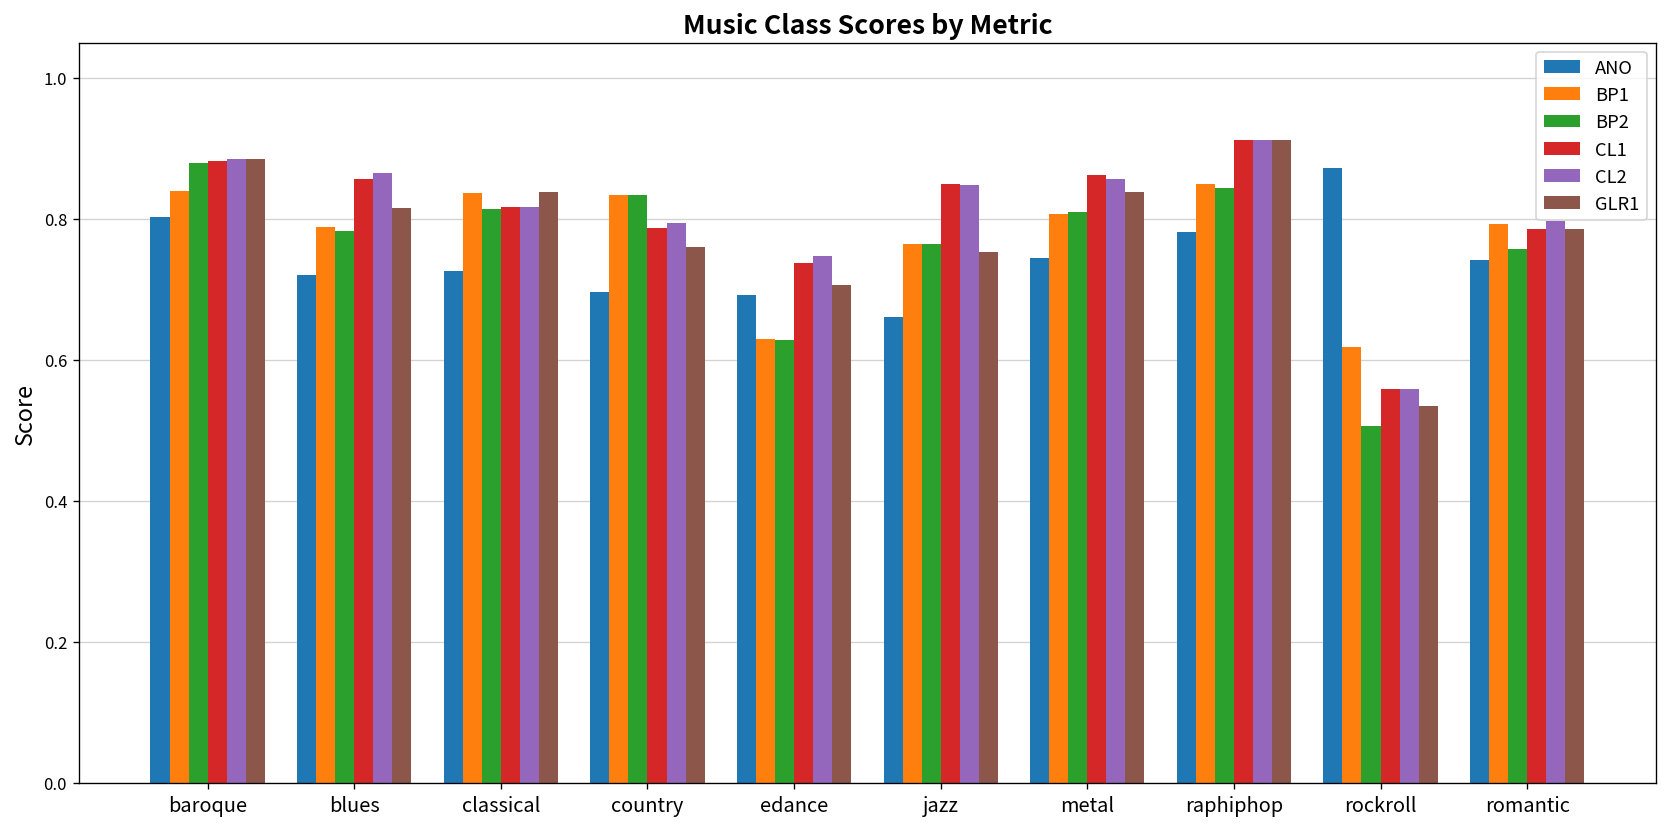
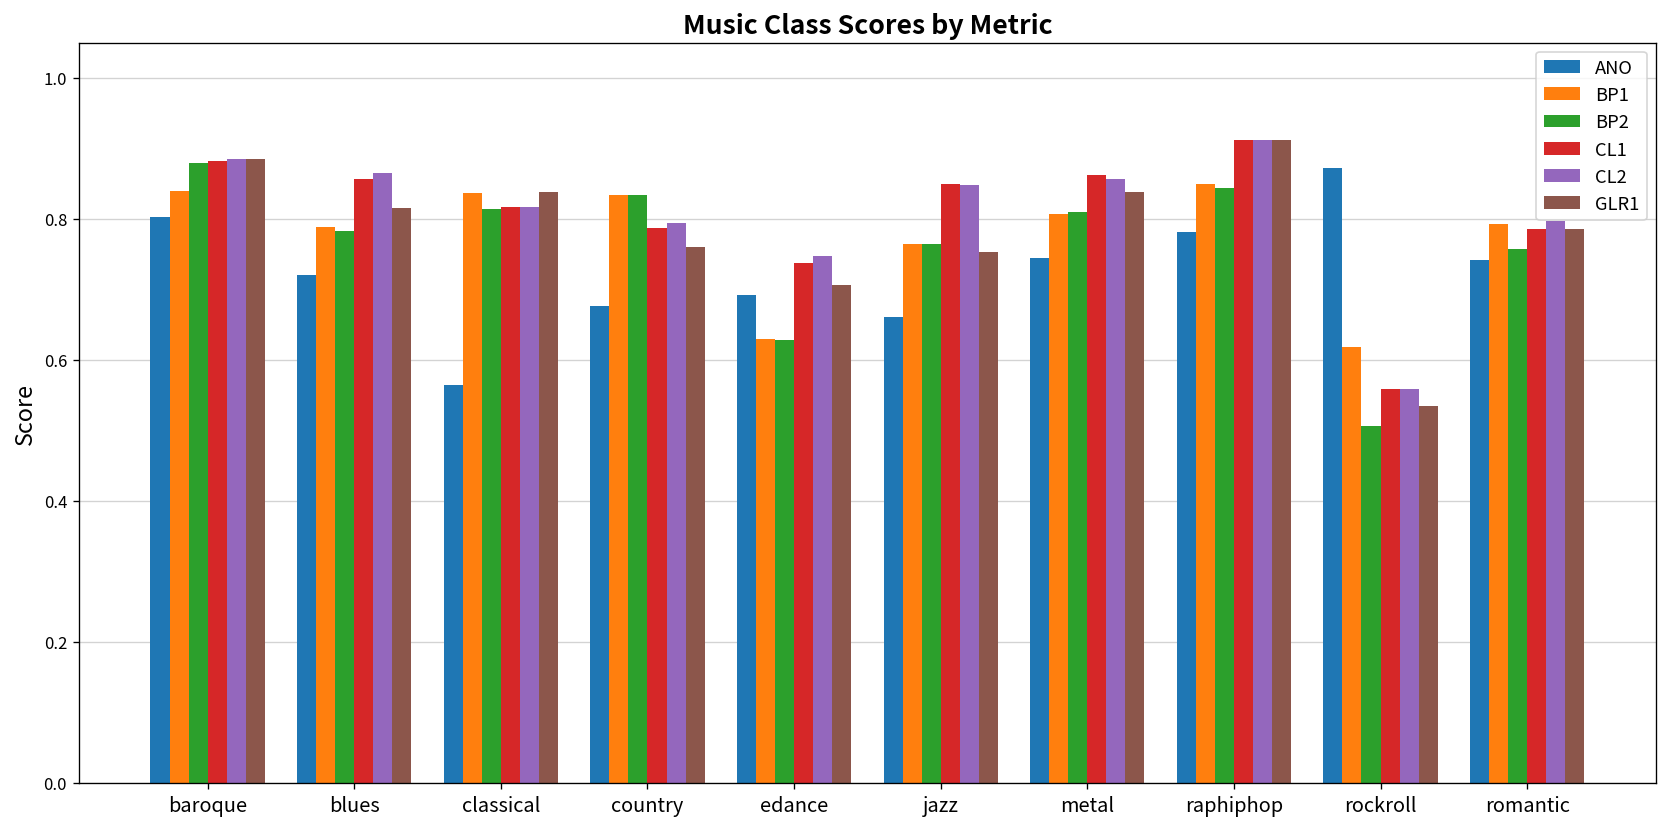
ANO, classical: 0.73 -> 0.56
ANO, country: 0.70 -> 0.68
